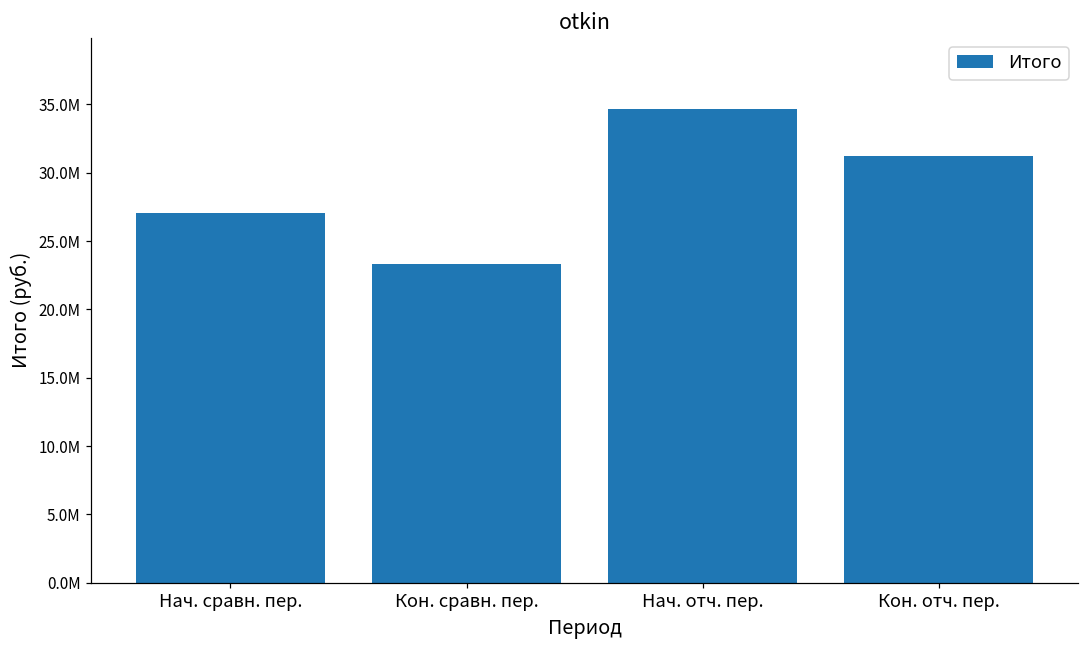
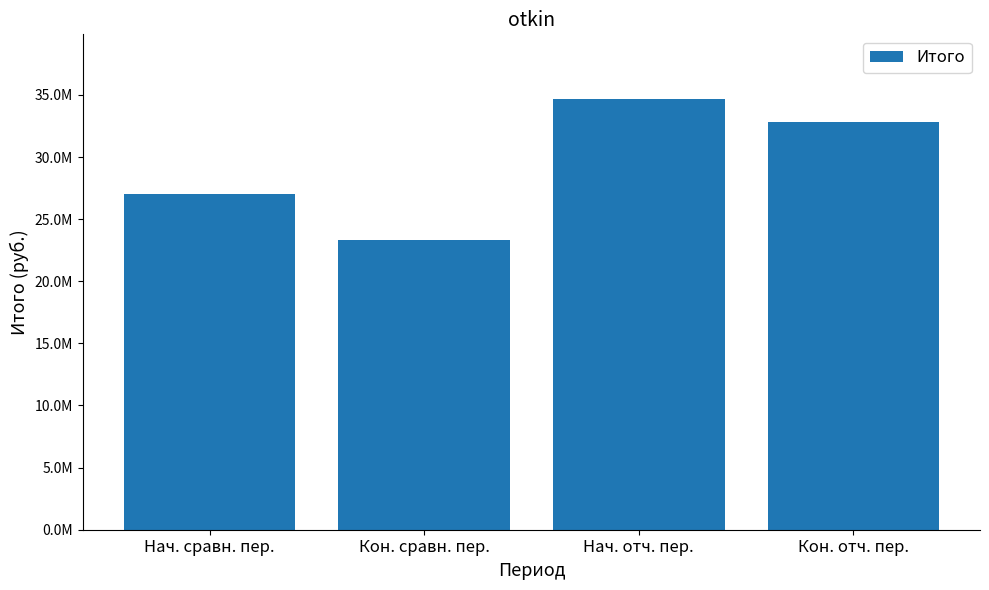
Кон. отч. пер.: 31200000 -> 32800000
